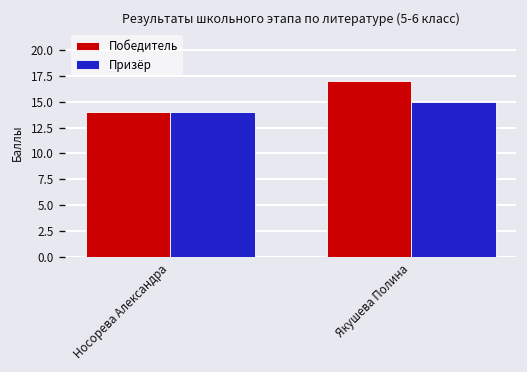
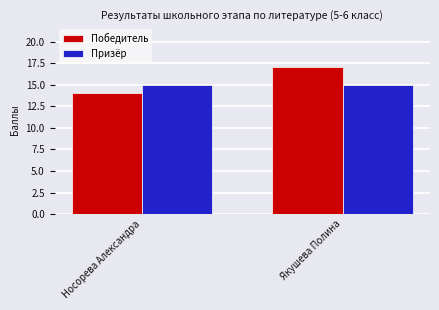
Призёр, Носорева Александра: 14 -> 15
